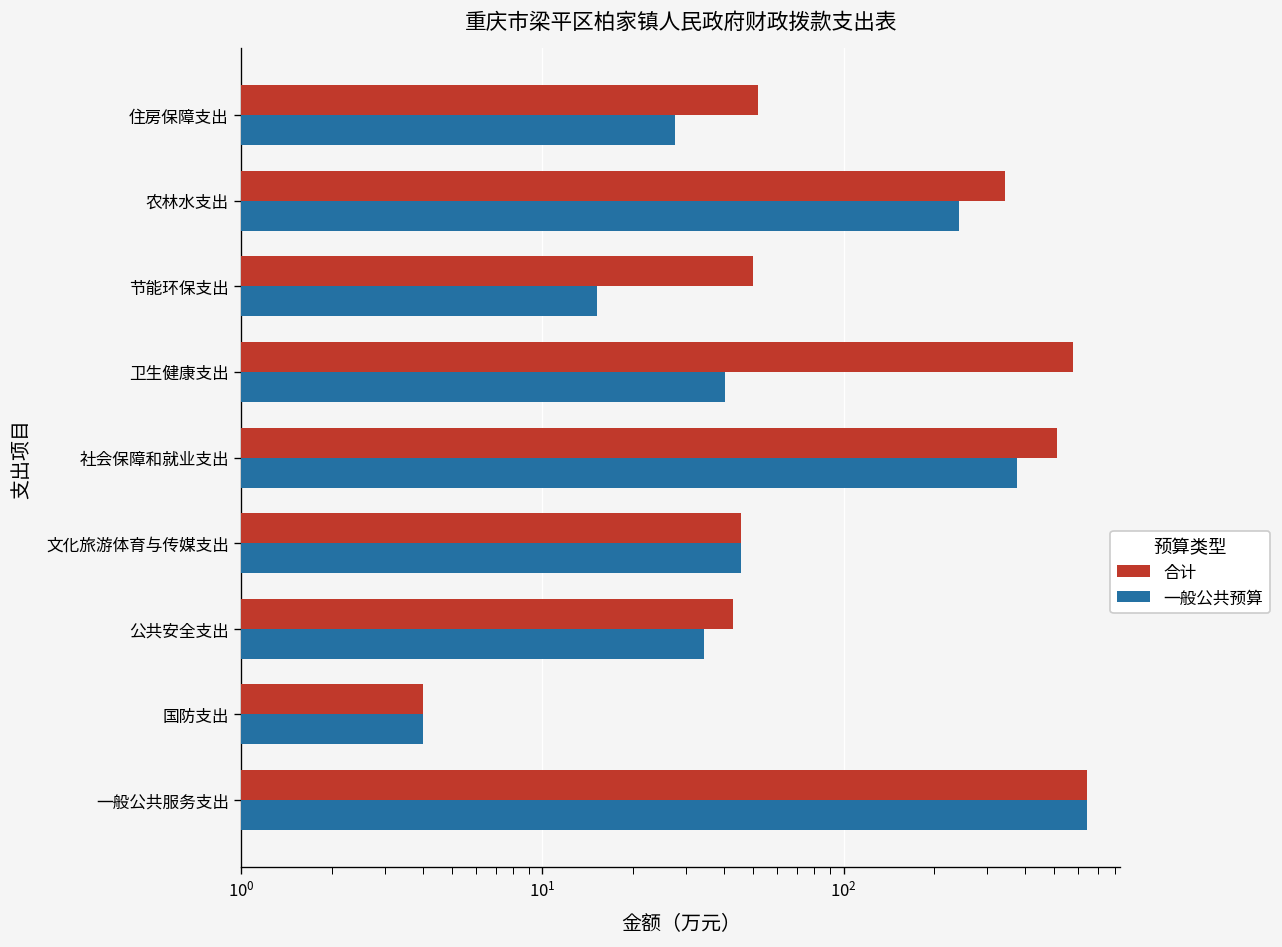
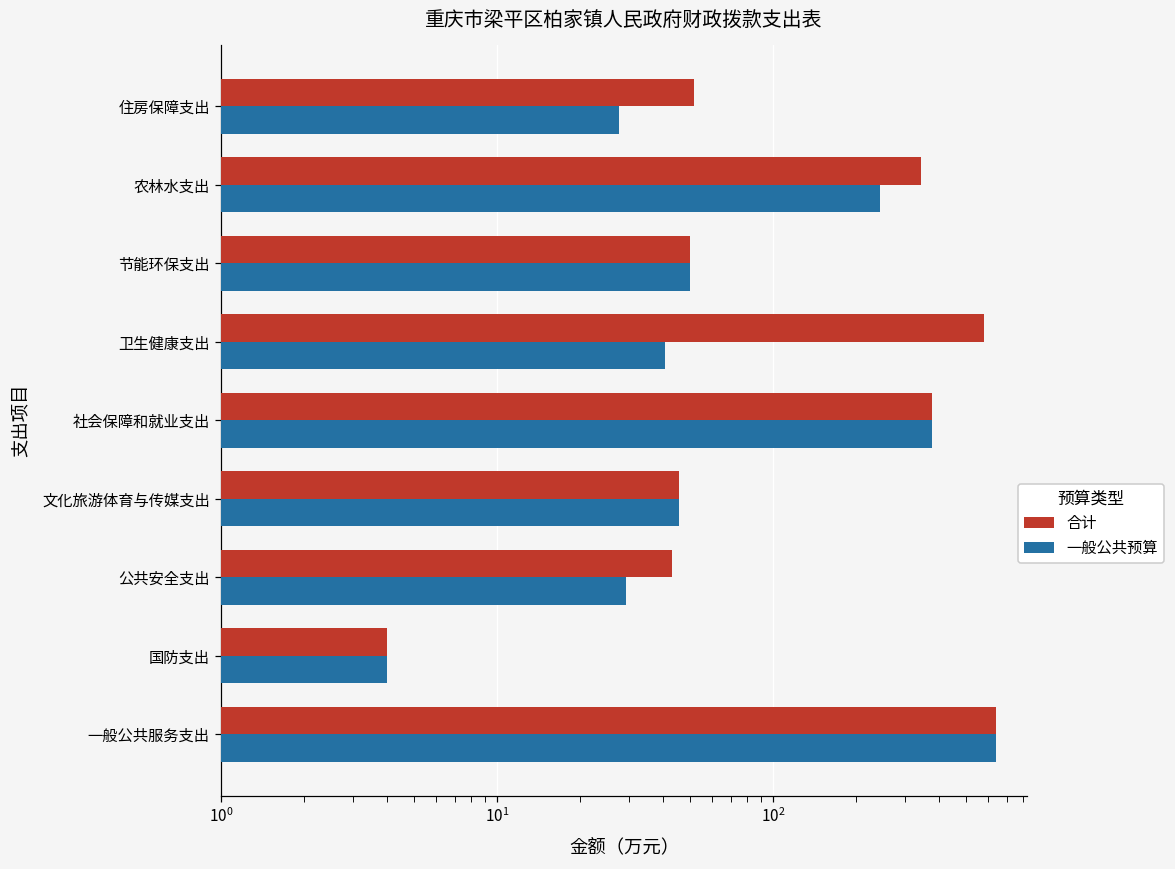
一般公共预算, 节能环保支出: 15 -> 50
合计, 社会保障和就业支出: 510 -> 380
一般公共预算, 公共安全支出: 34 -> 29
